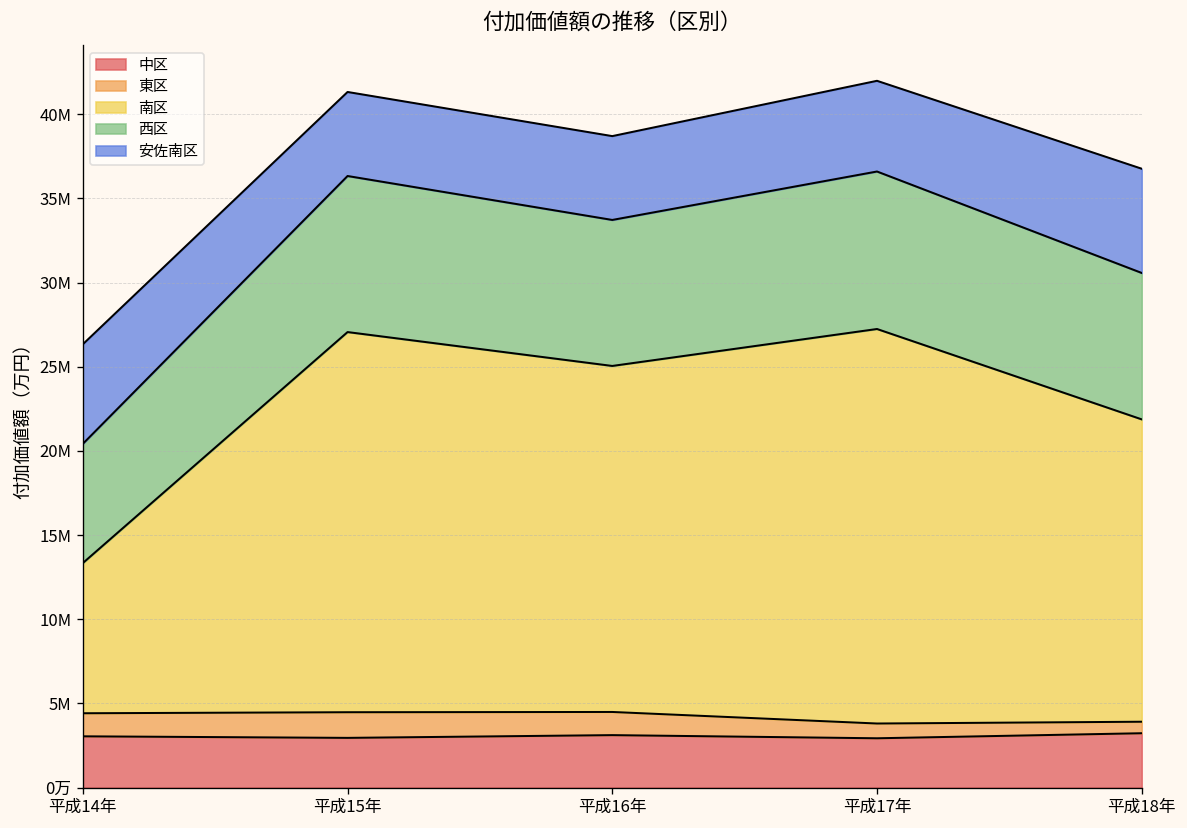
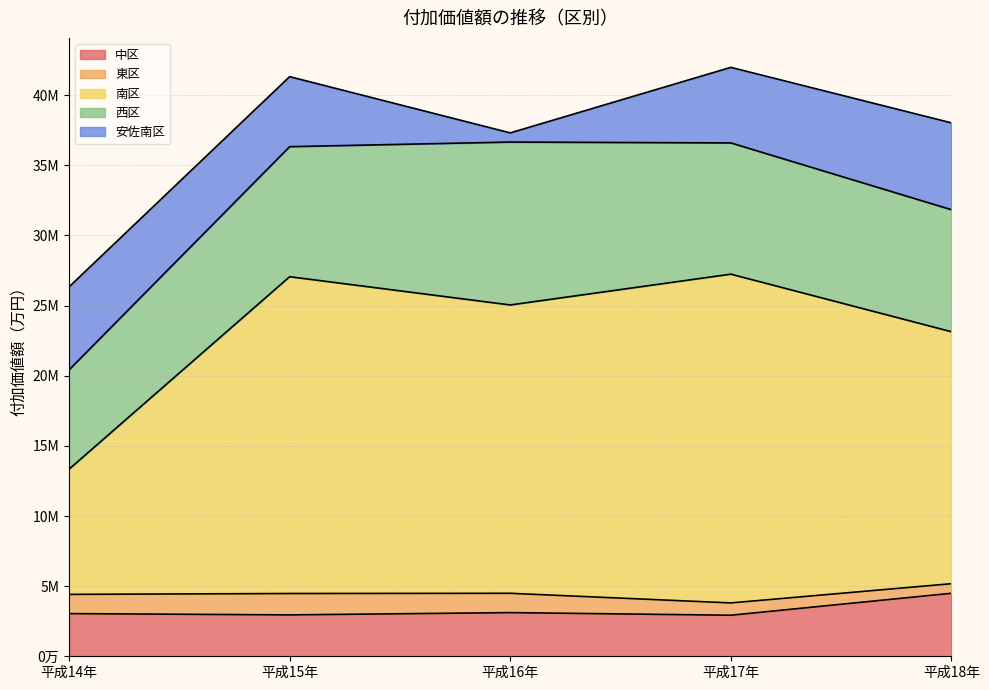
西区, 平成16年: 8700000 -> 11600000
安佐南区, 平成16年: 5000000 -> 700000
中区, 平成18年: 3200000 -> 4500000
